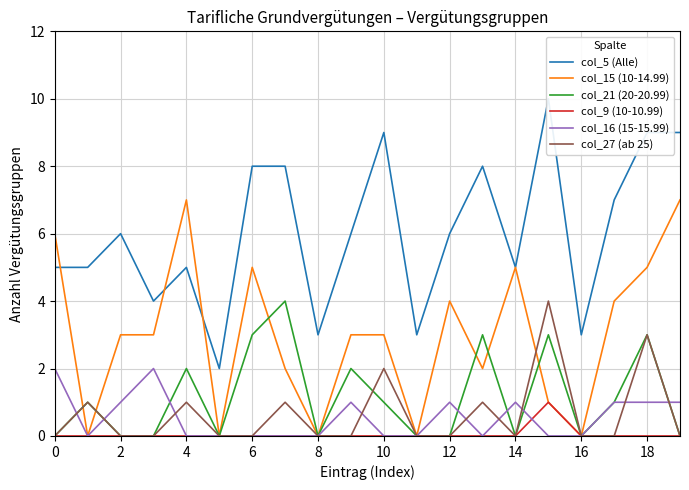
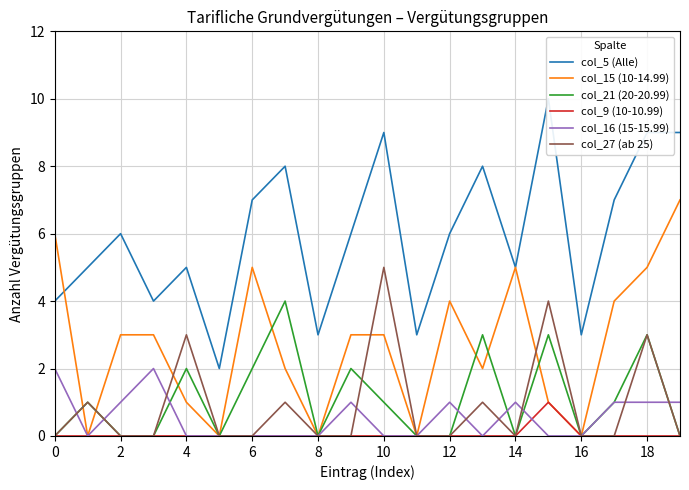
col_5 (Alle), 0: 5 -> 4
col_15 (10-14.99), 4: 7 -> 1
col_27 (ab 25), 4: 1 -> 3
col_5 (Alle), 6: 8 -> 7
col_21 (20-20.99), 6: 3 -> 2
col_27 (ab 25), 10: 2 -> 5
